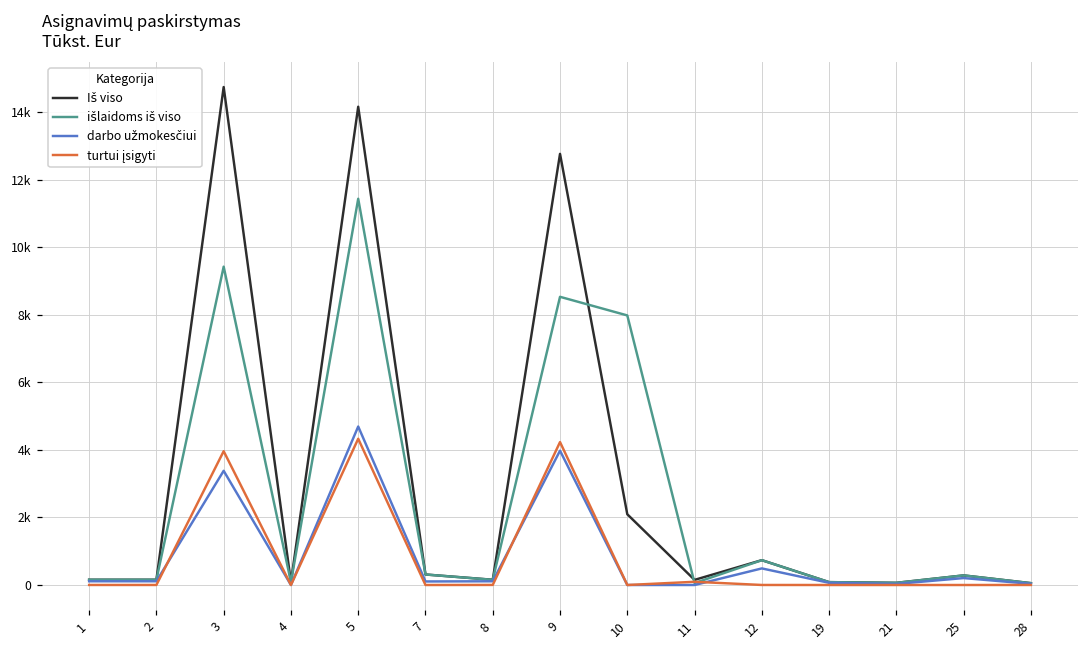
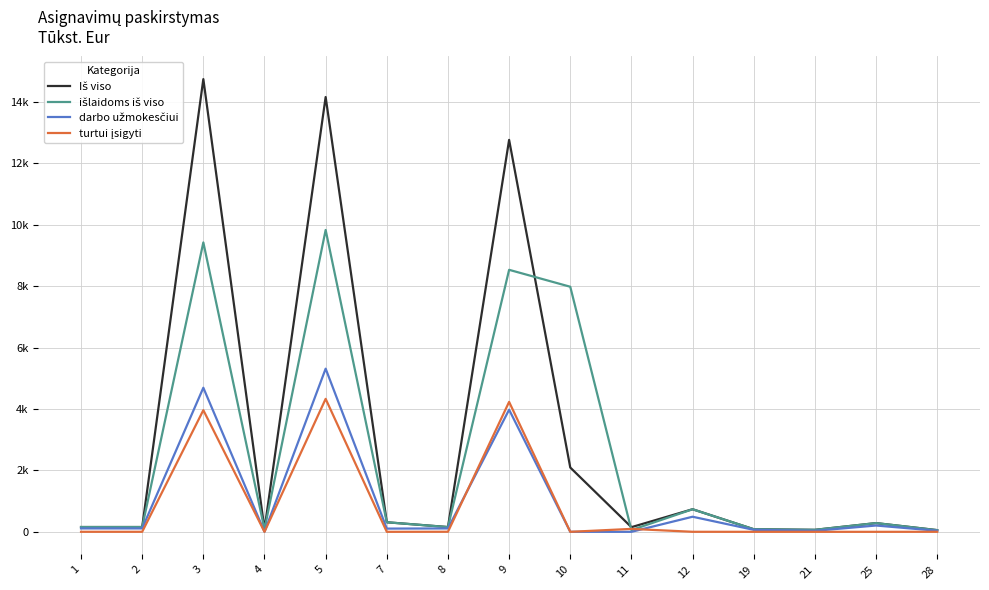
darbo užmokesčiui, 3: 3400 -> 4700
išlaidoms iš viso, 5: 11400 -> 9800
darbo užmokesčiui, 5: 4700 -> 5300
